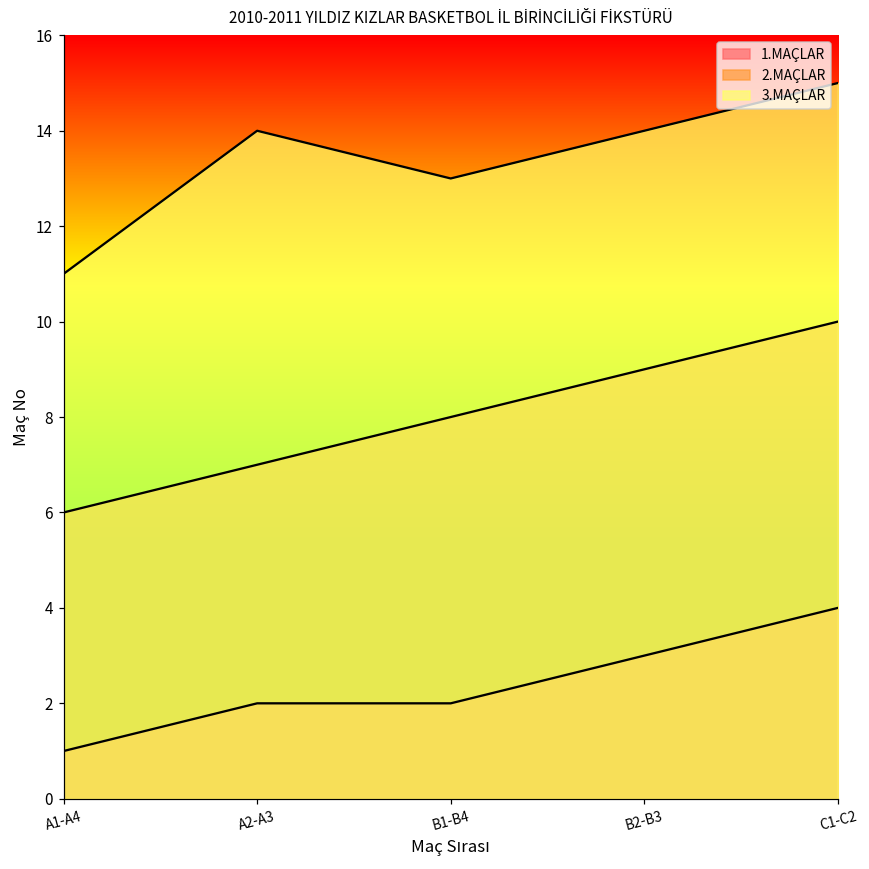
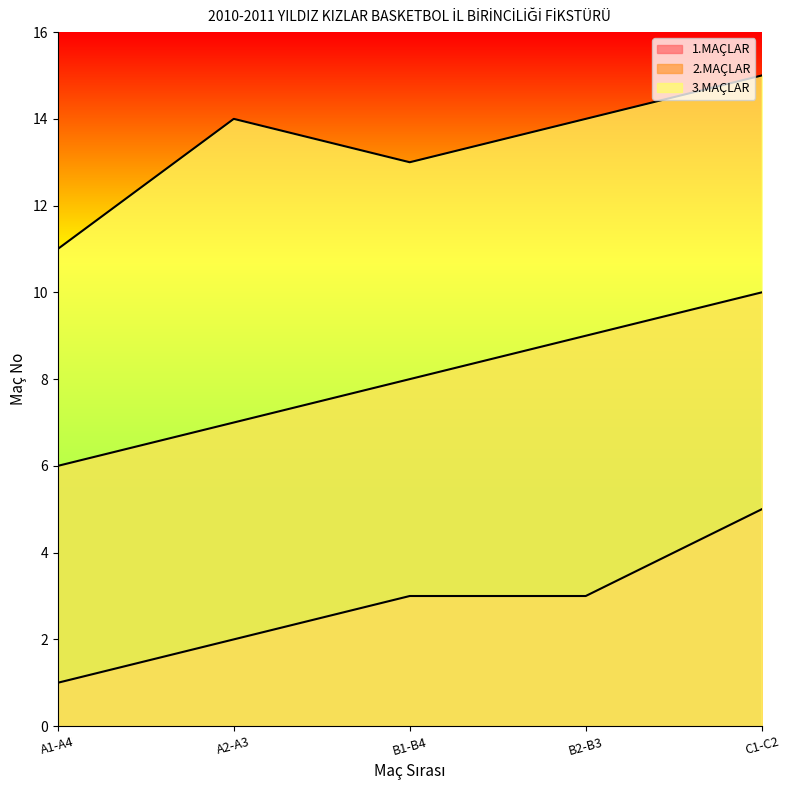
1.MAÇLAR, B1-B4: 2 -> 3
1.MAÇLAR, C1-C2: 4 -> 5
